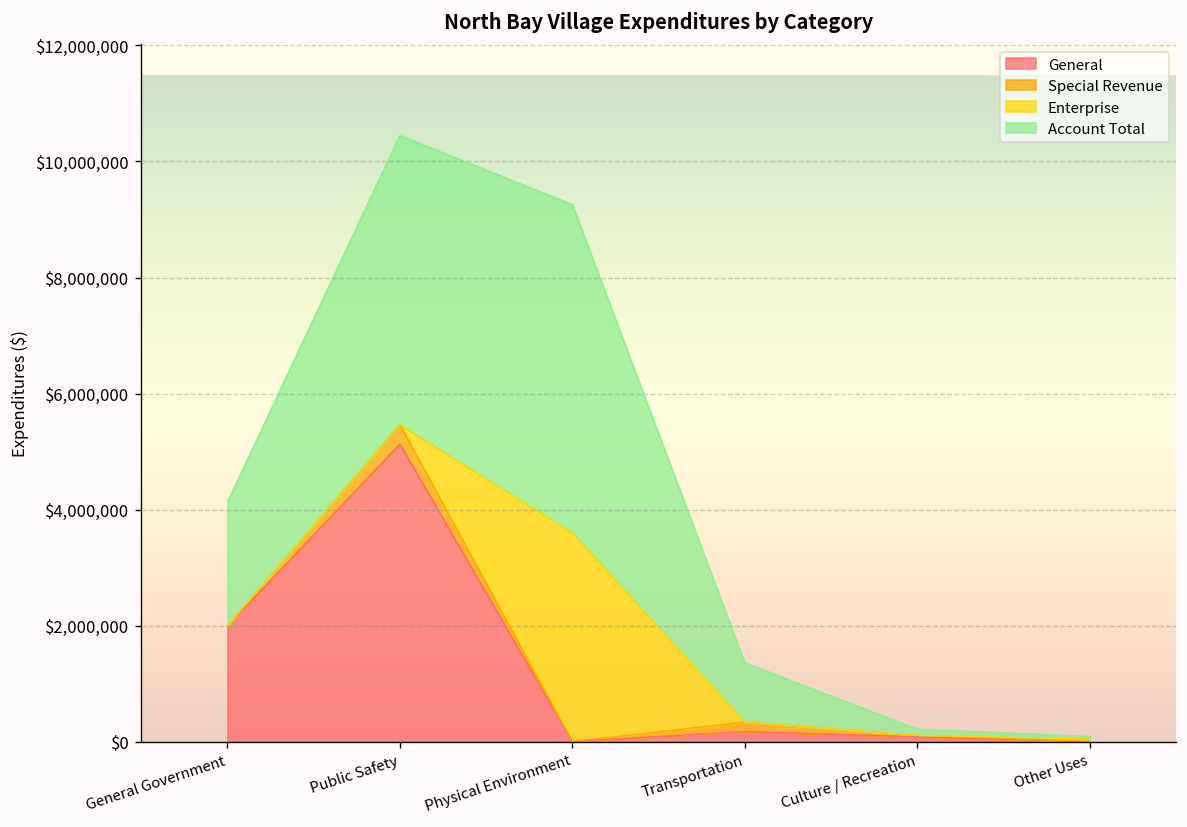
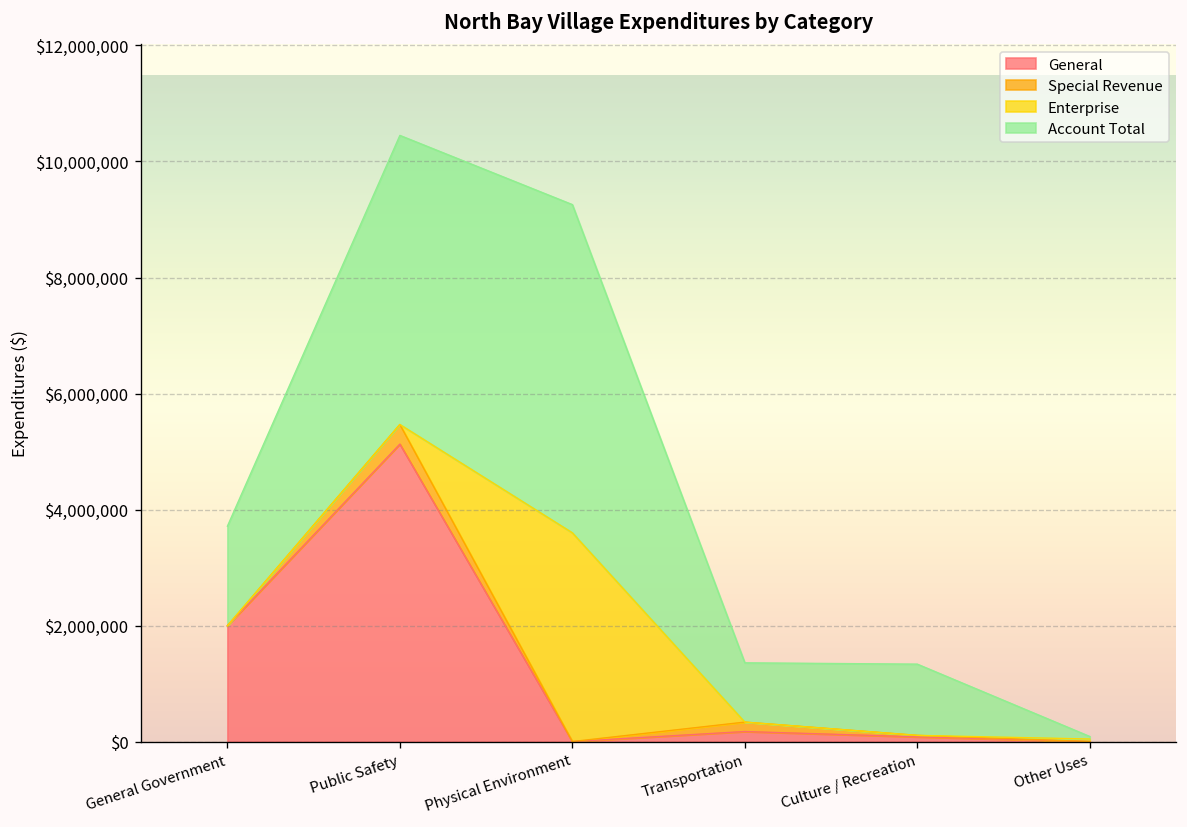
Account Total, General Government: $2,100,000 -> $1,700,000
Account Total, Culture / Recreation: $100,000 -> $1,200,000
